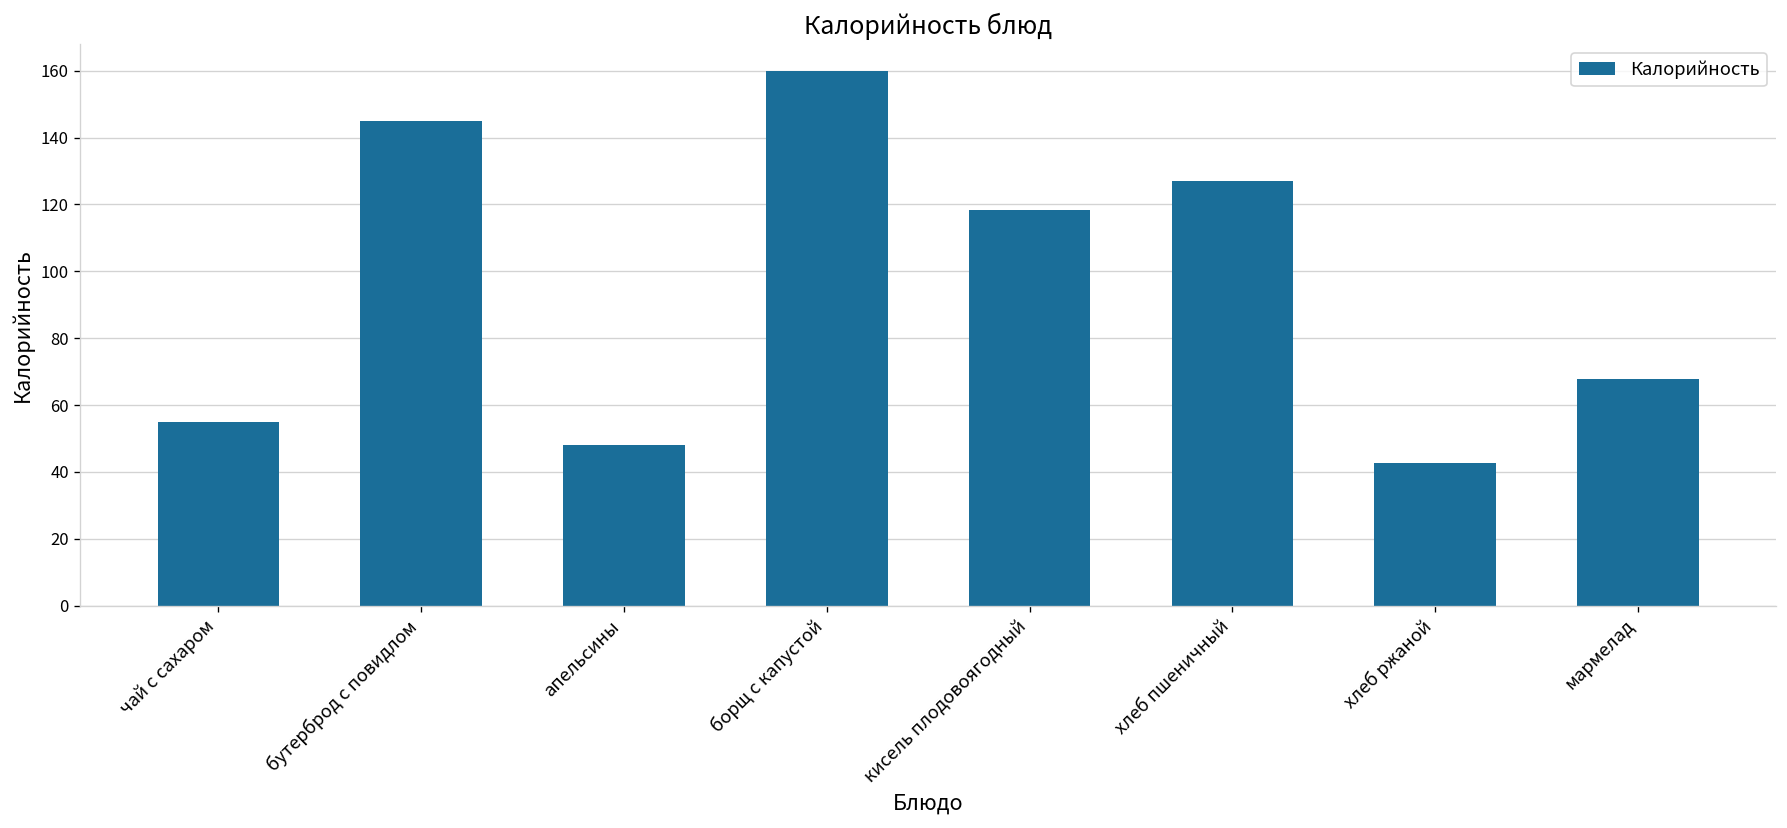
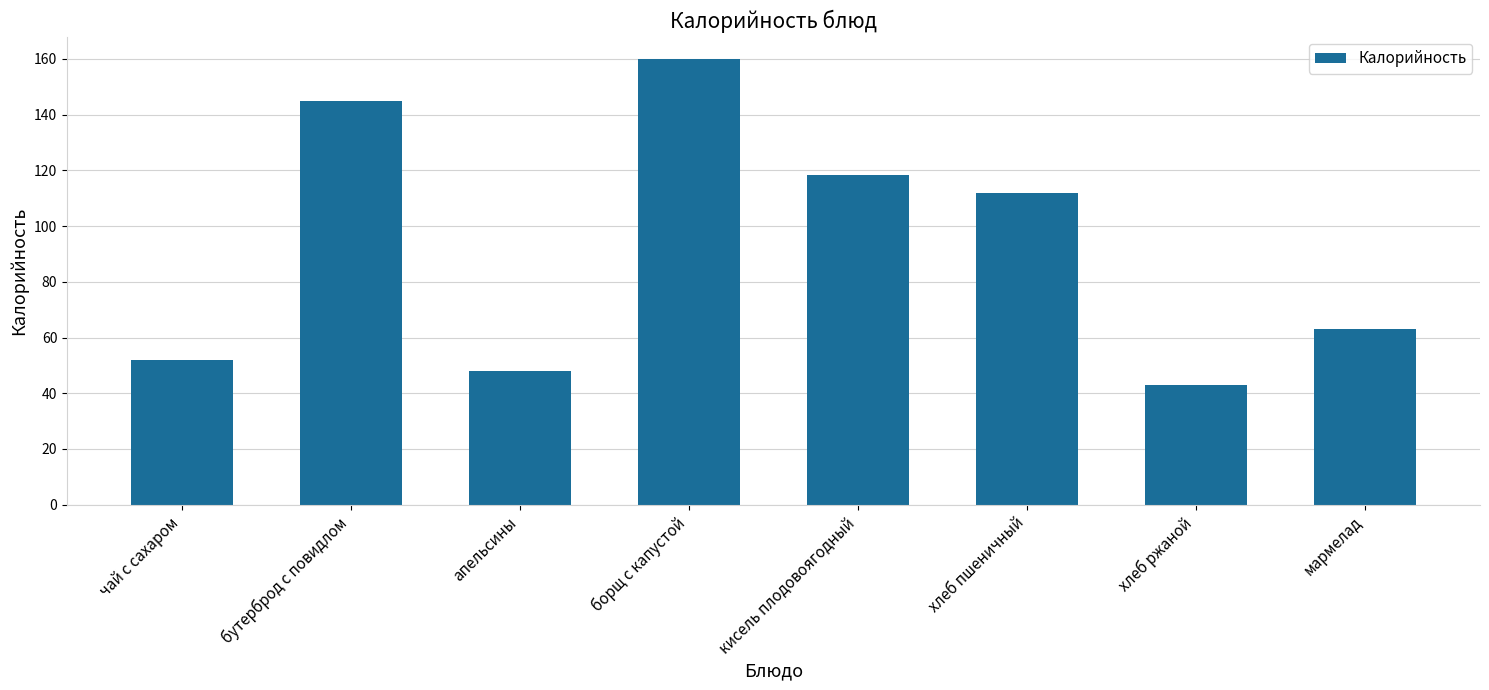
чай с сахаром: 55 -> 52
хлеб пшеничный: 127 -> 112
мармелад: 68 -> 63
